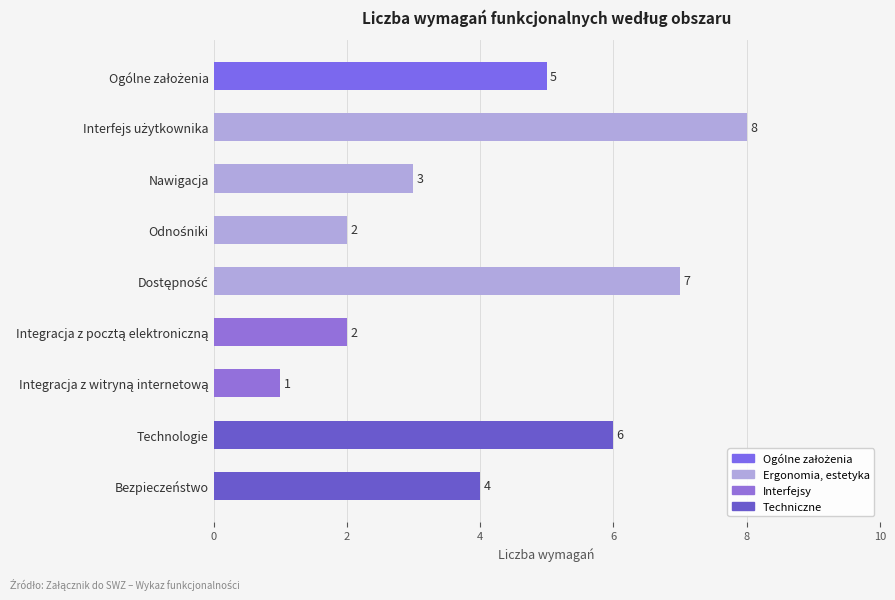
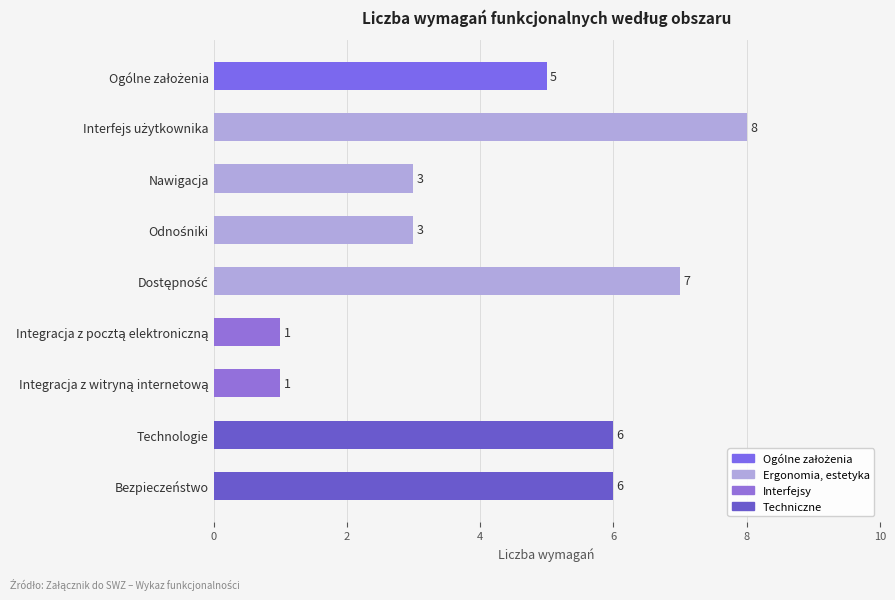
Odnośniki: 2 -> 3
Integracja z pocztą elektroniczną: 2 -> 1
Bezpieczeństwo: 4 -> 6
